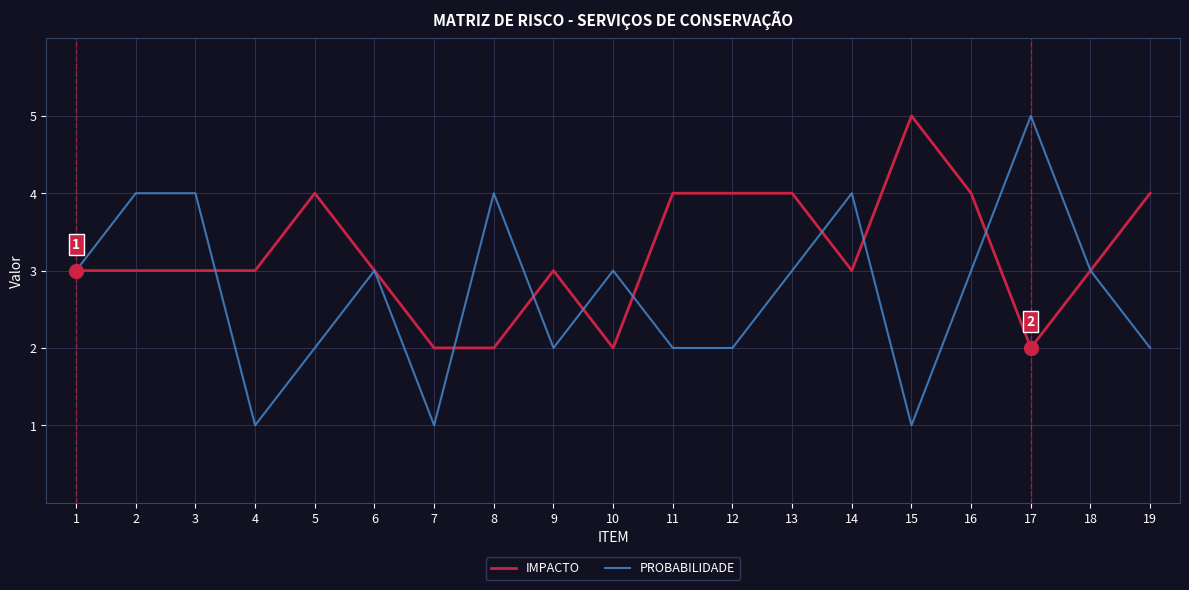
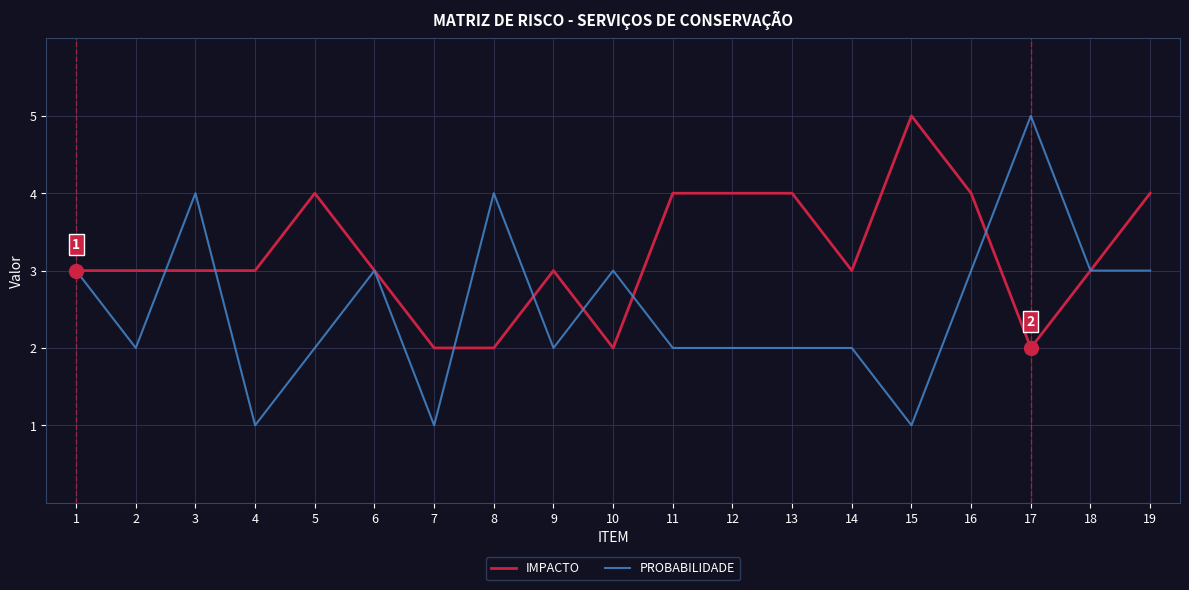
PROBABILIDADE, 2: 4 -> 2
PROBABILIDADE, 13: 3 -> 2
PROBABILIDADE, 14: 4 -> 2
PROBABILIDADE, 19: 2 -> 3
